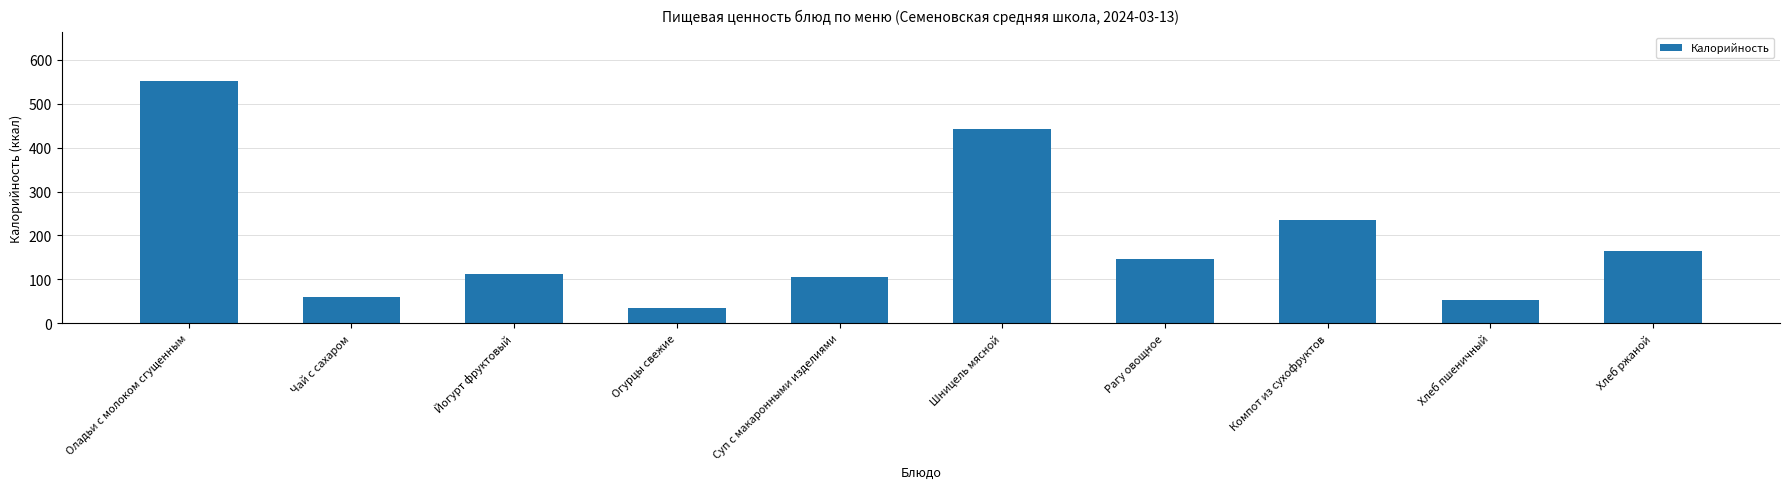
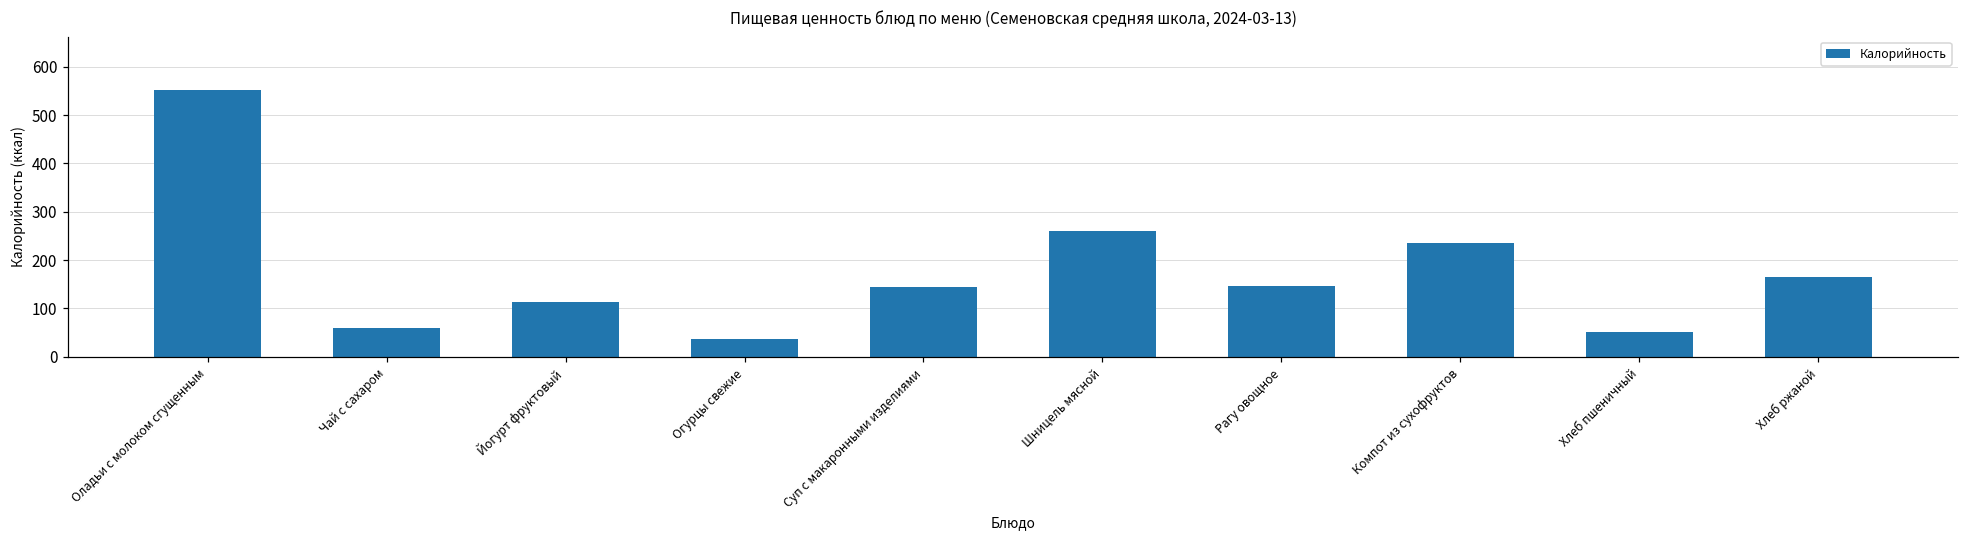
Суп с макаронными изделиями: 110 -> 150
Шницель мясной: 440 -> 260
